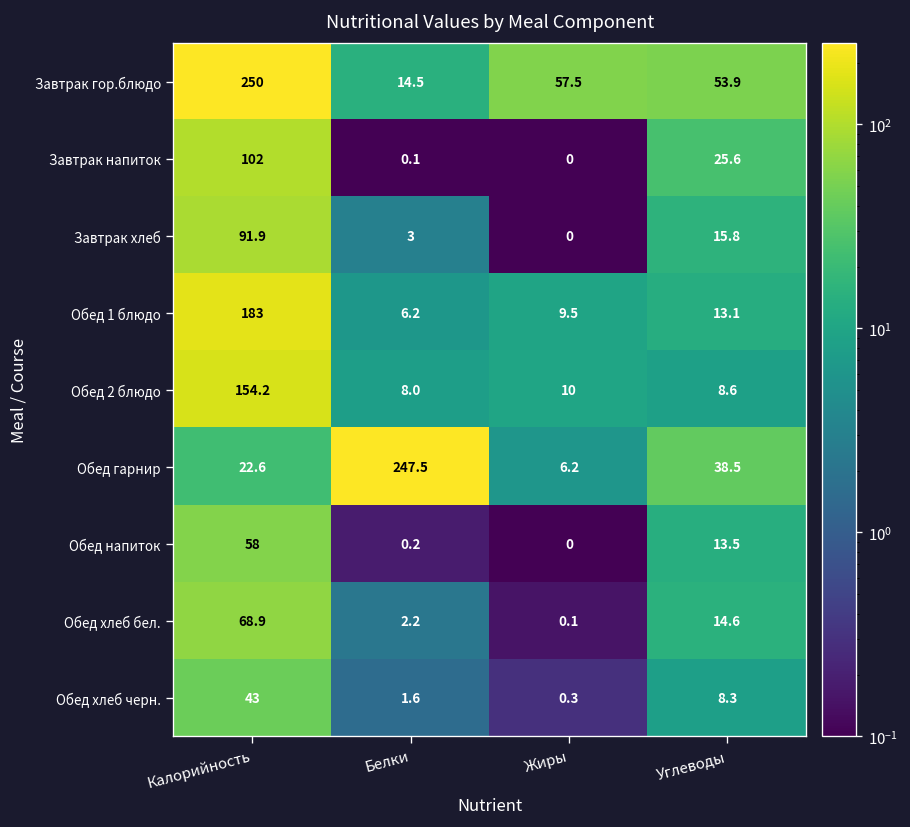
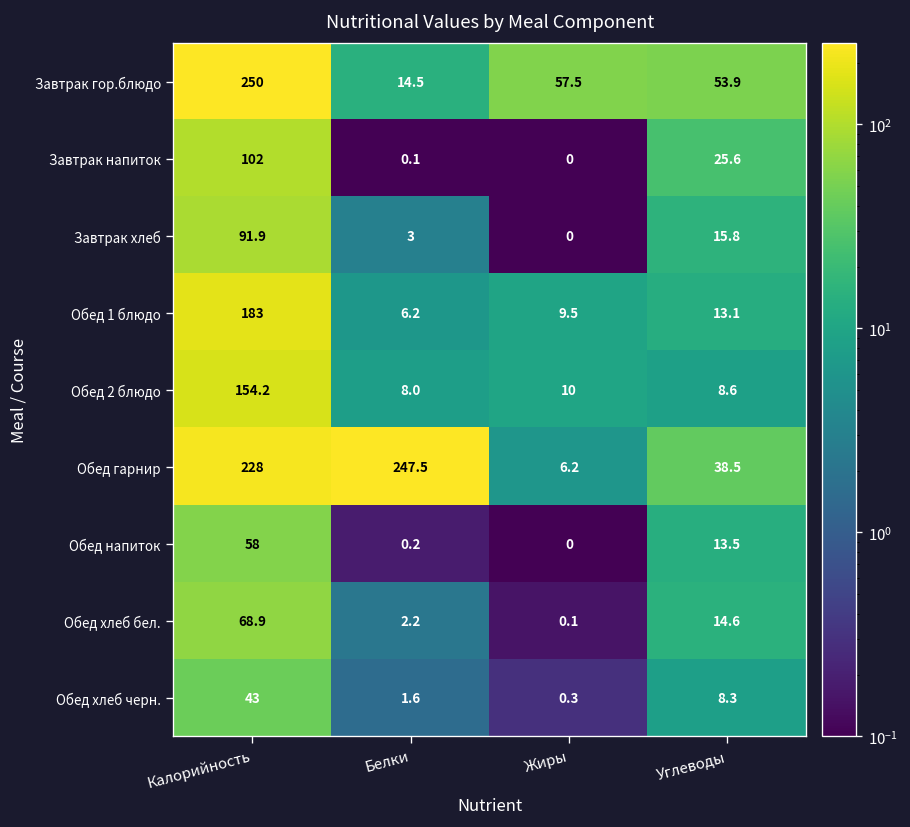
Обед гарнир, Калорийность: 22.6 -> 228
